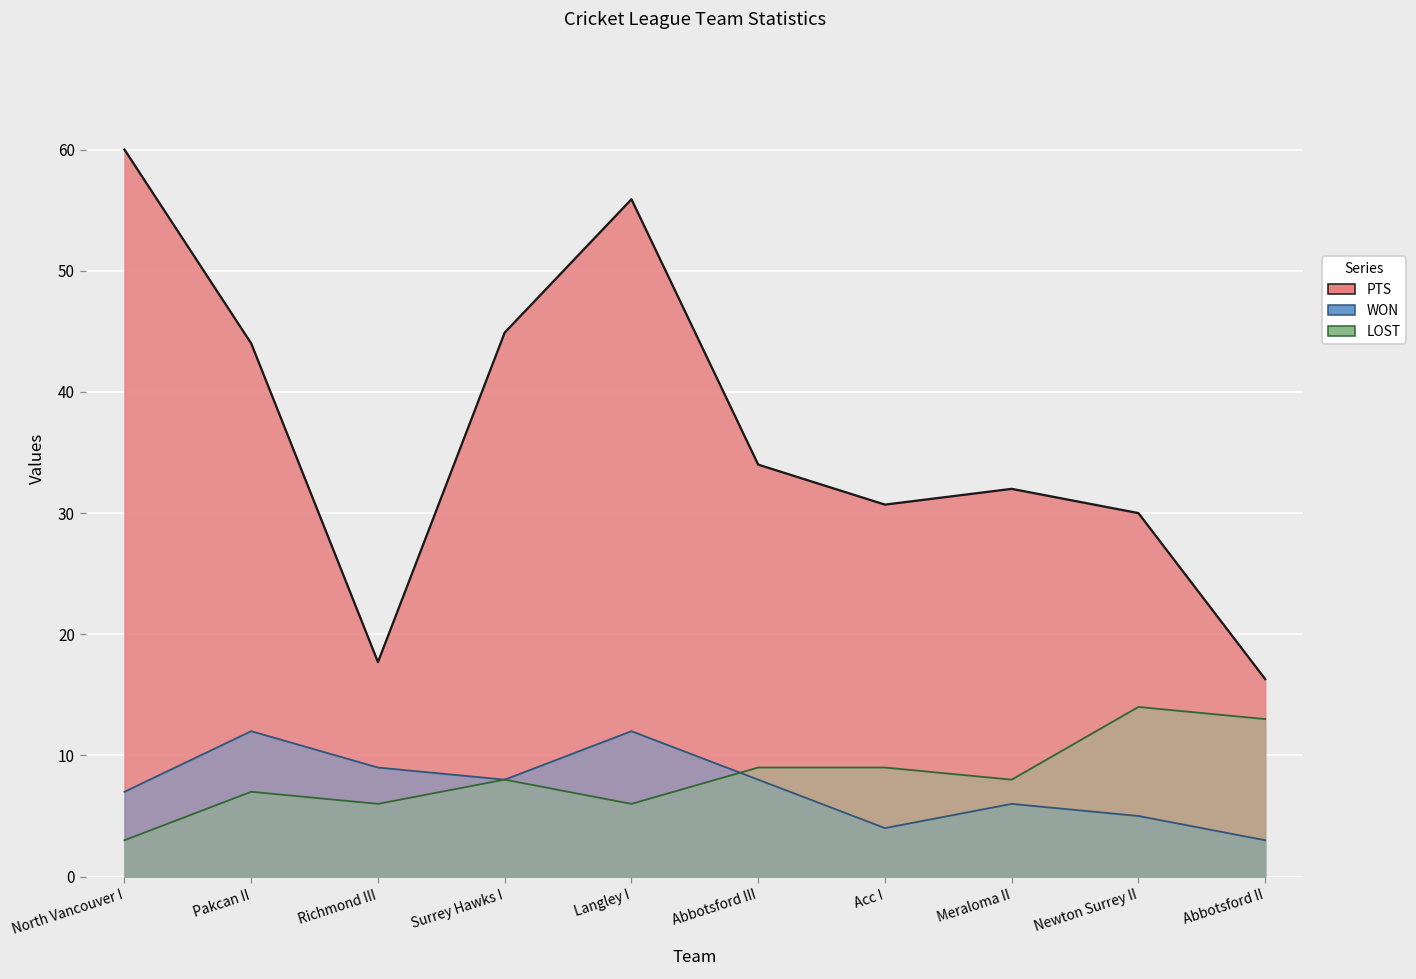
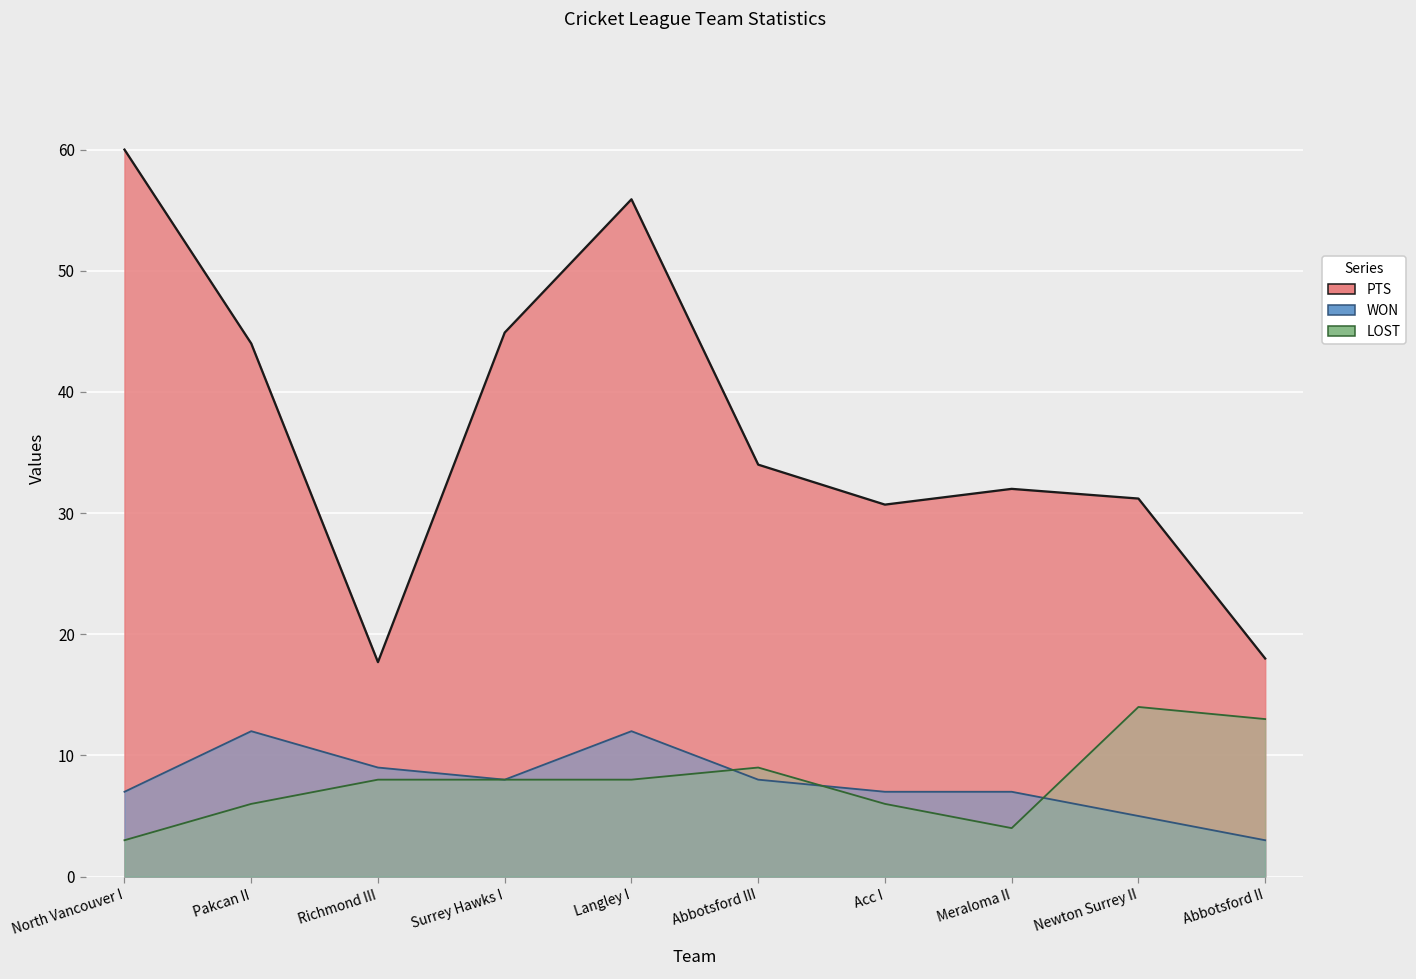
LOST, Pakcan II: 7 -> 6
LOST, Richmond III: 6 -> 8
LOST, Langley I: 6 -> 8
WON, Acc I: 4 -> 7
LOST, Acc I: 9 -> 6
WON, Meraloma II: 6 -> 7
LOST, Meraloma II: 8 -> 4
PTS, Newton Surrey II: 30.0 -> 31.2
PTS, Abbotsford II: 16.3 -> 18.0
